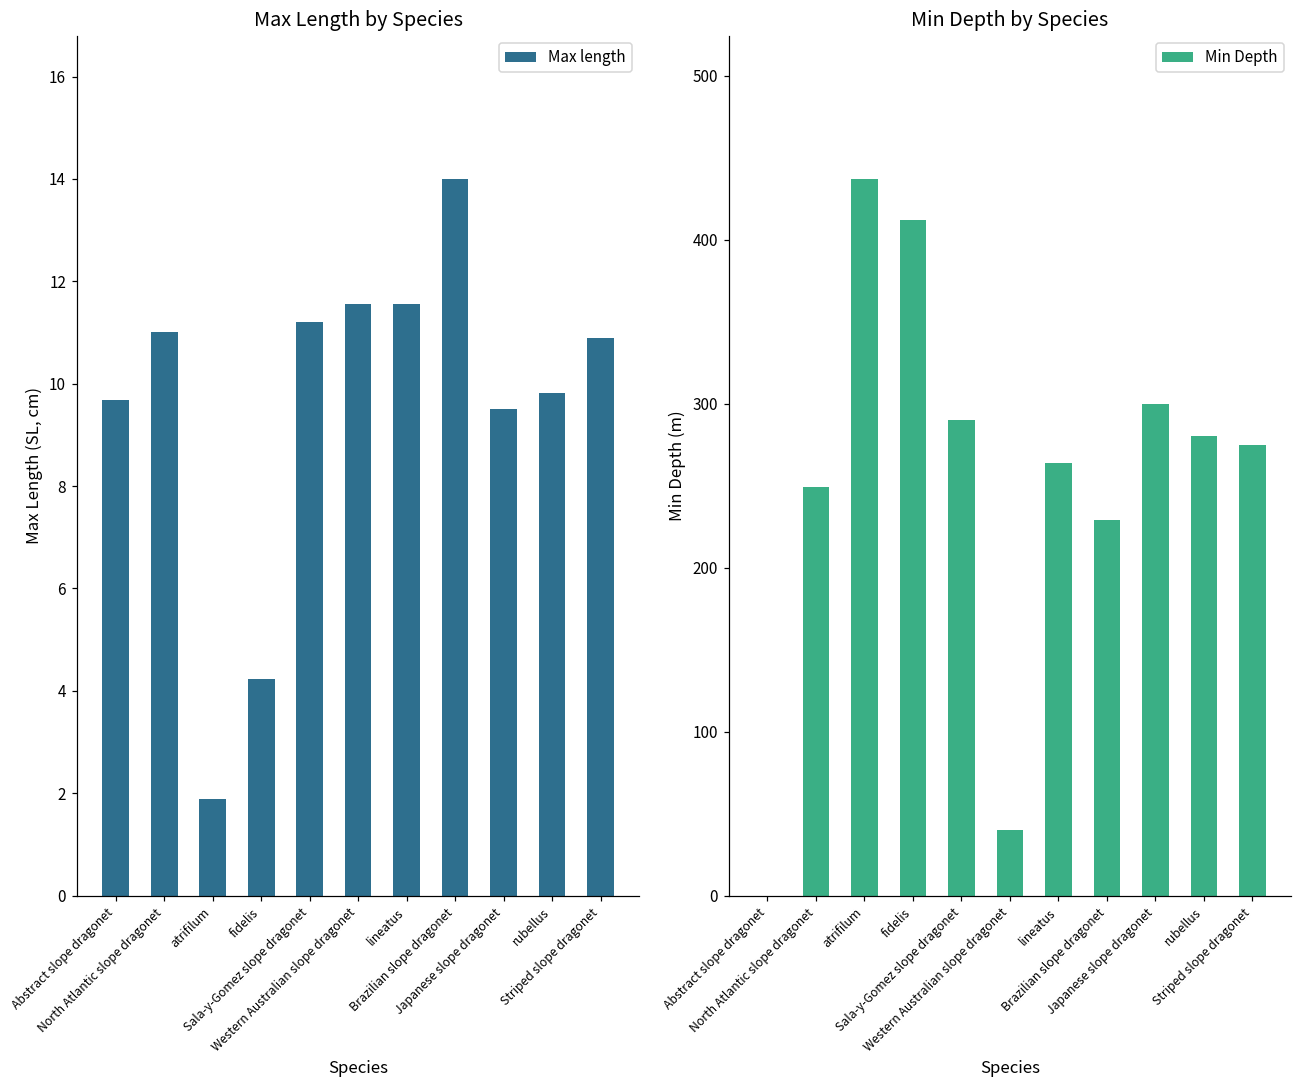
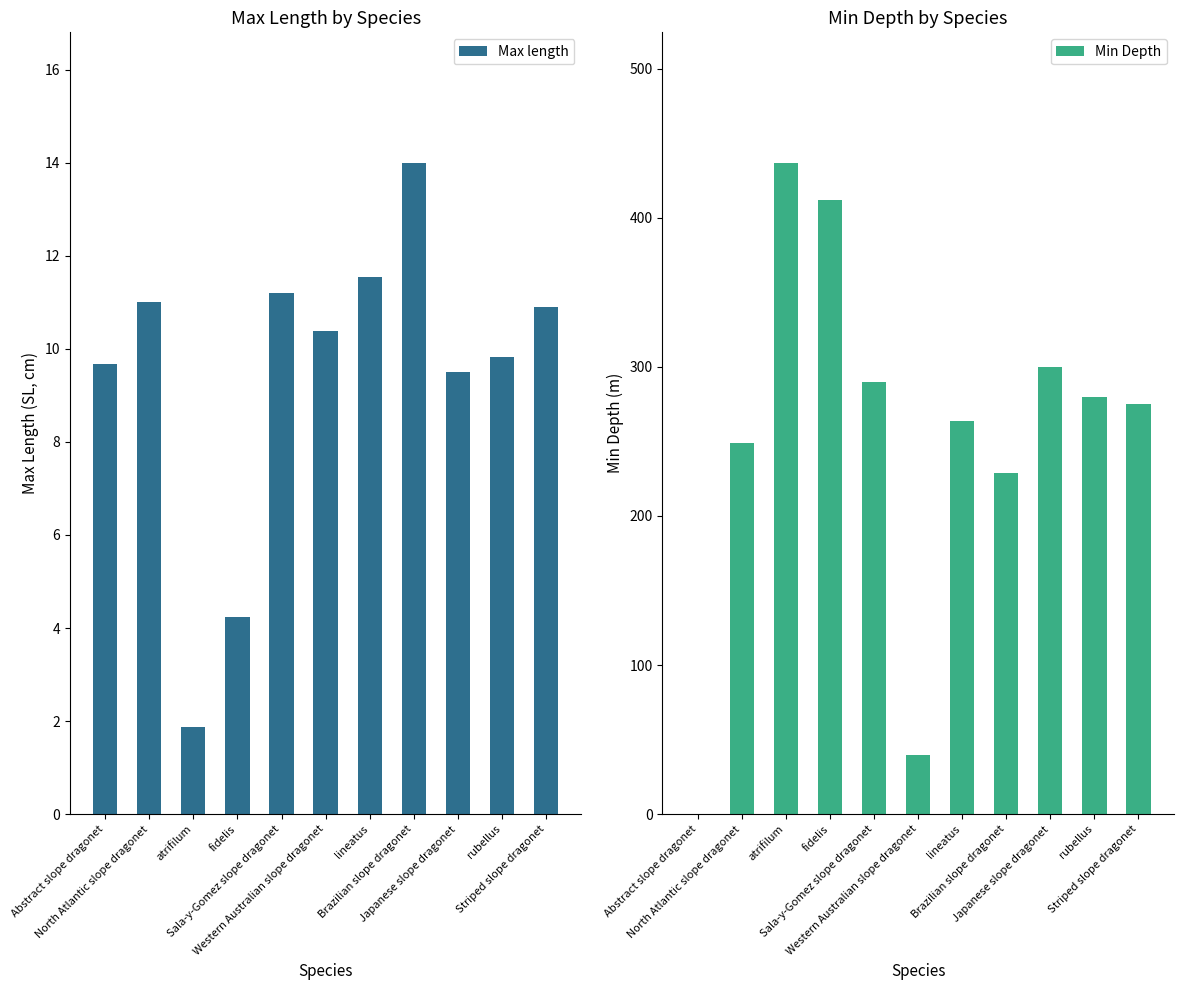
Max Length by Species, Western Australian slope dragonet: 11.6 -> 10.4
